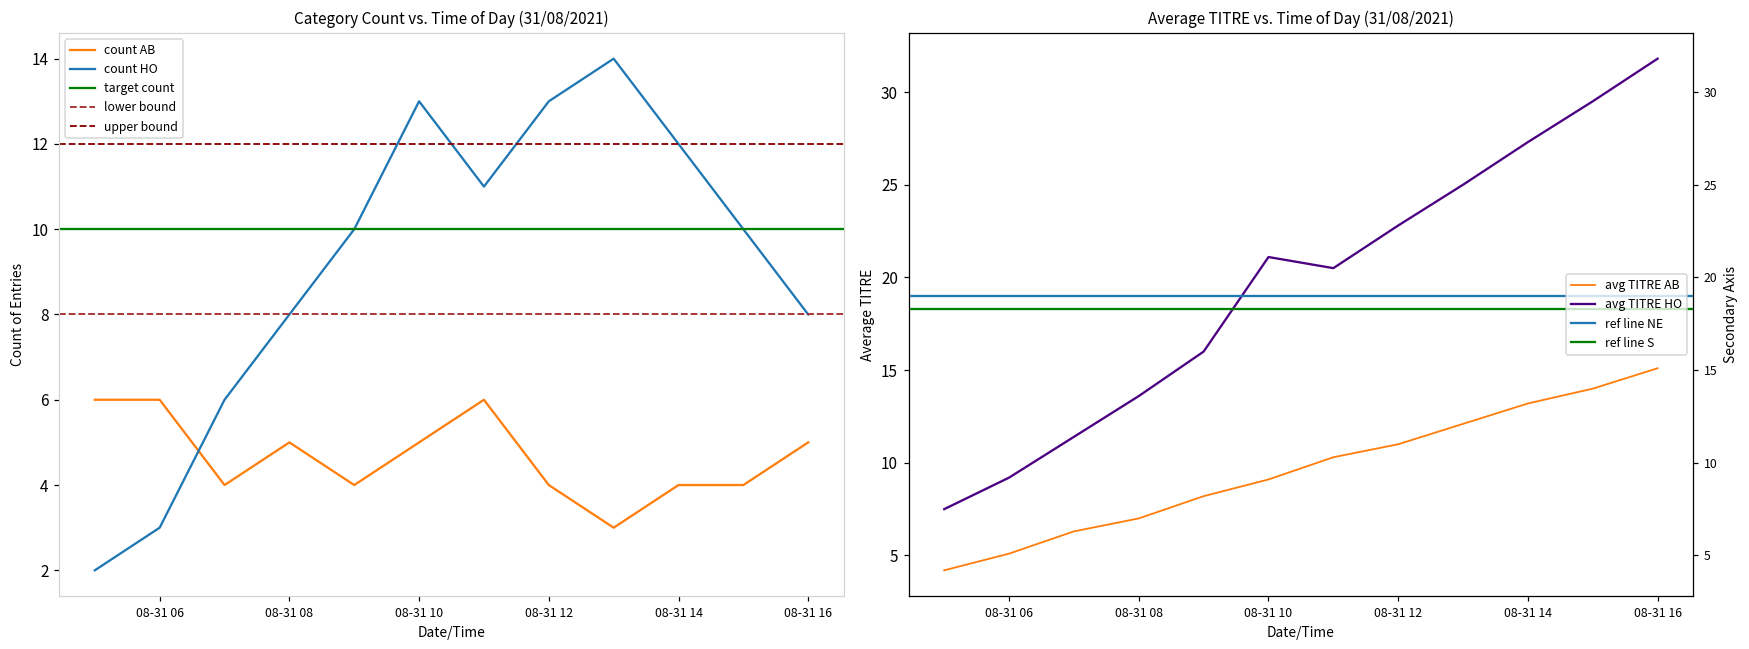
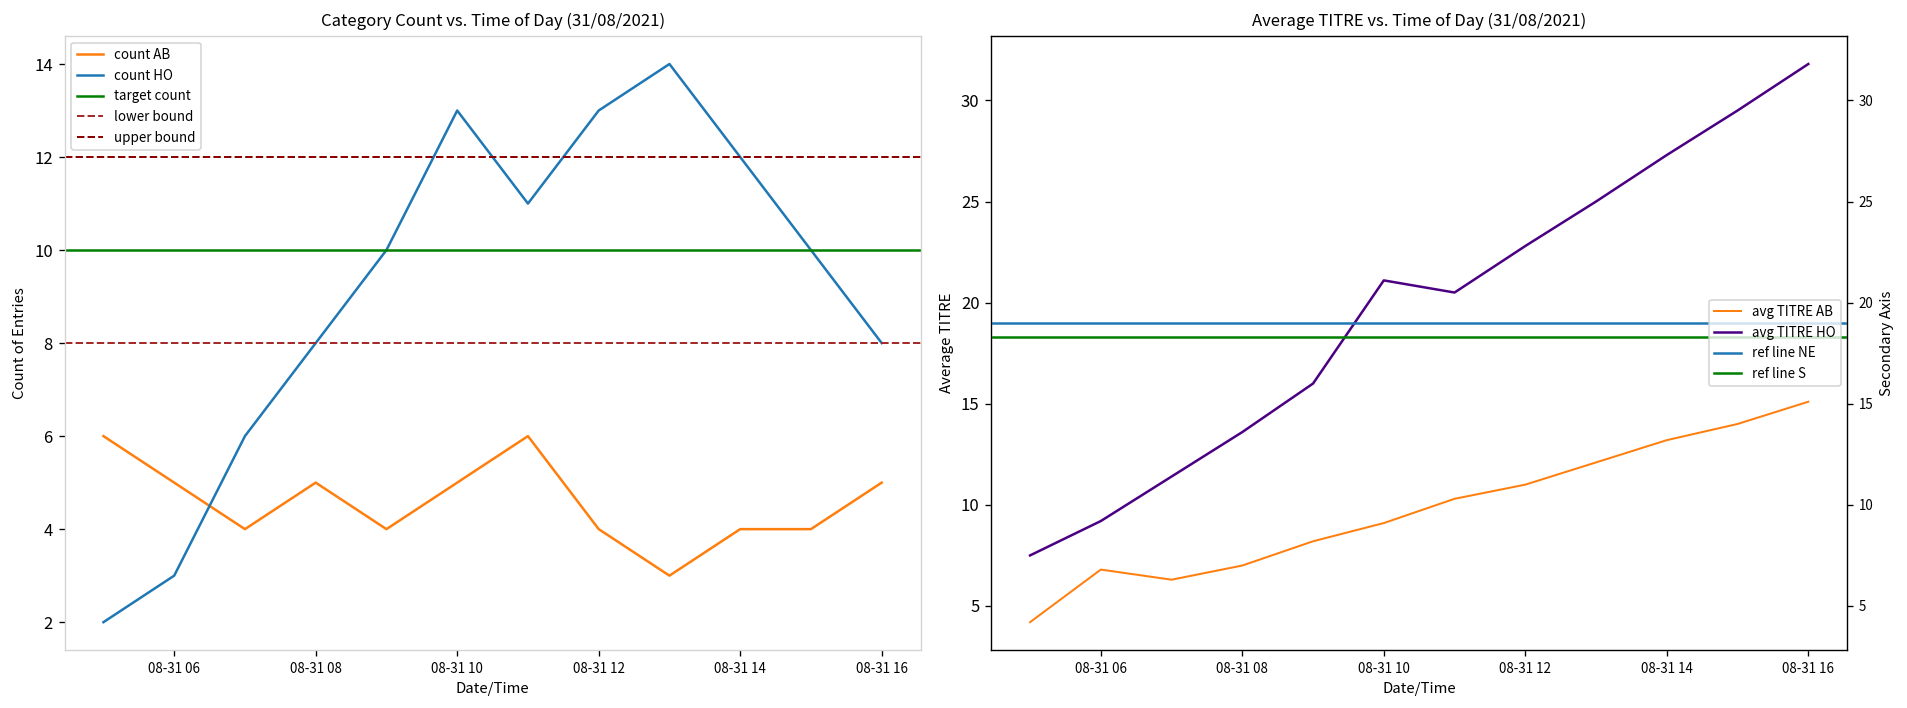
Category Count vs. Time of Day (31/08/2021), count AB, 08-31 06: 6 -> 5
Average TITRE vs. Time of Day (31/08/2021), avg TITRE AB, 08-31 06: 5.1 -> 6.8
